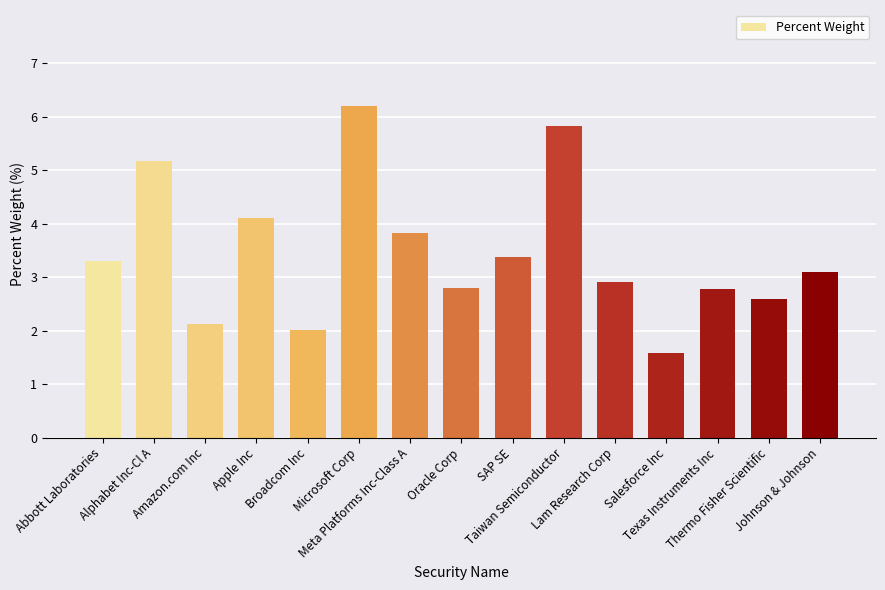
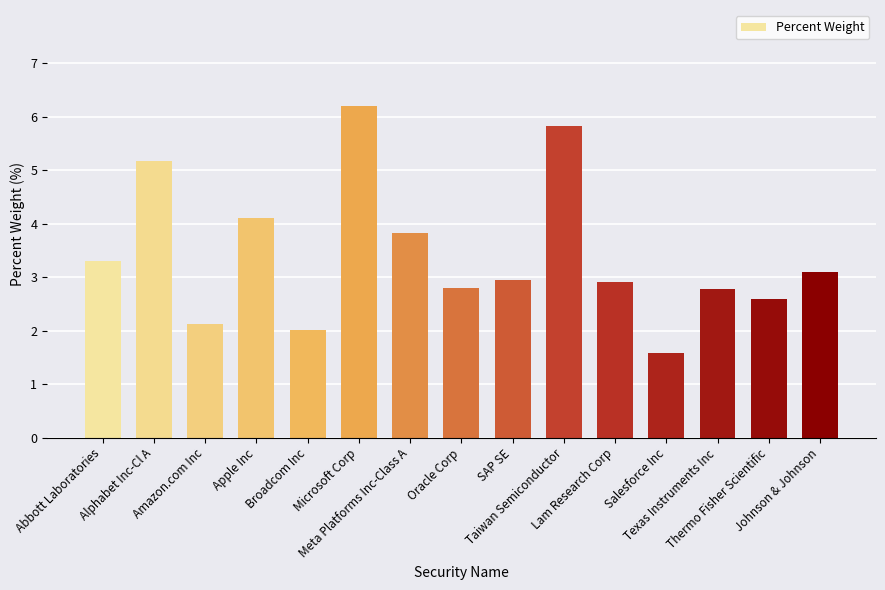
SAP SE: 3.4 -> 3.0
